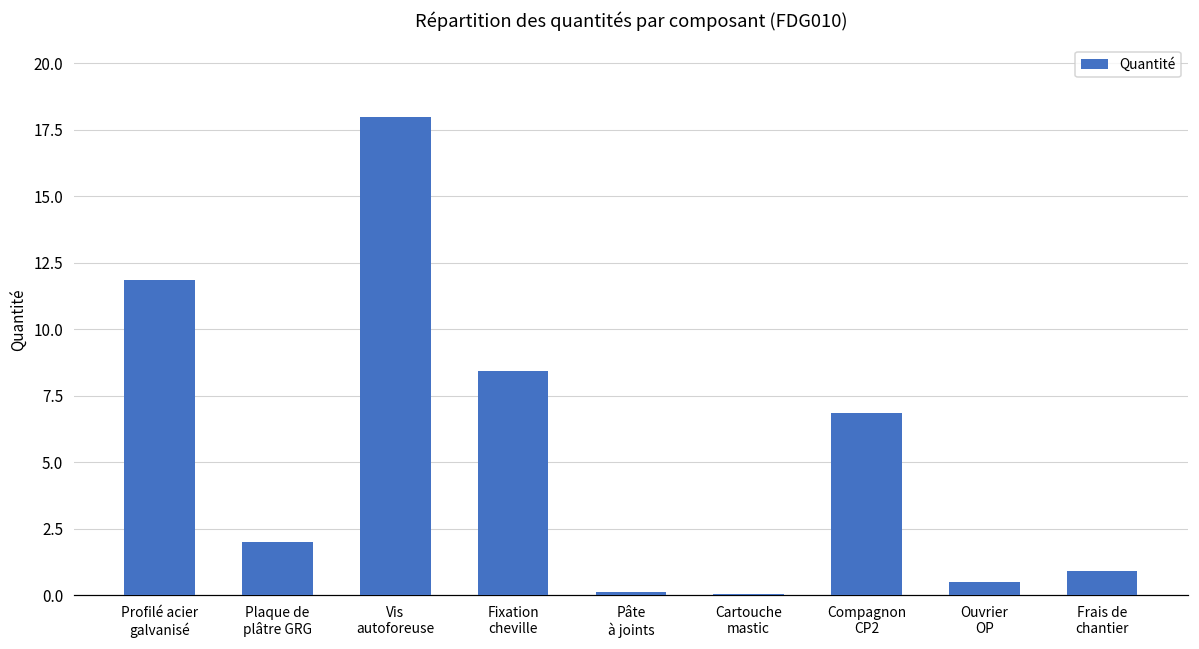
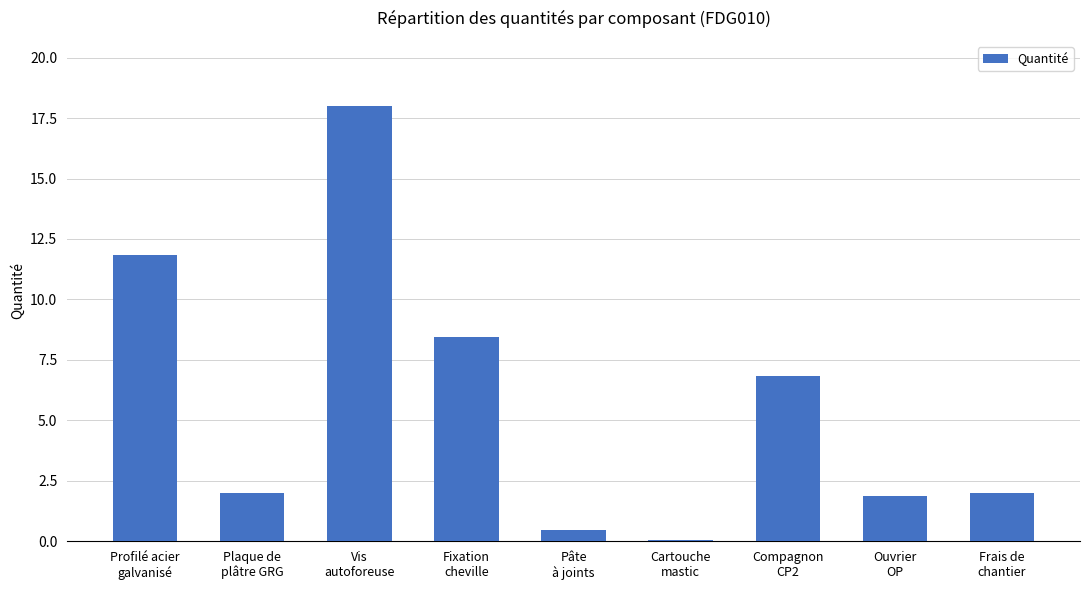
Pâte à joints: 0.1 -> 0.5
Ouvrier OP: 0.5 -> 1.9
Frais de chantier: 0.9 -> 2.0
